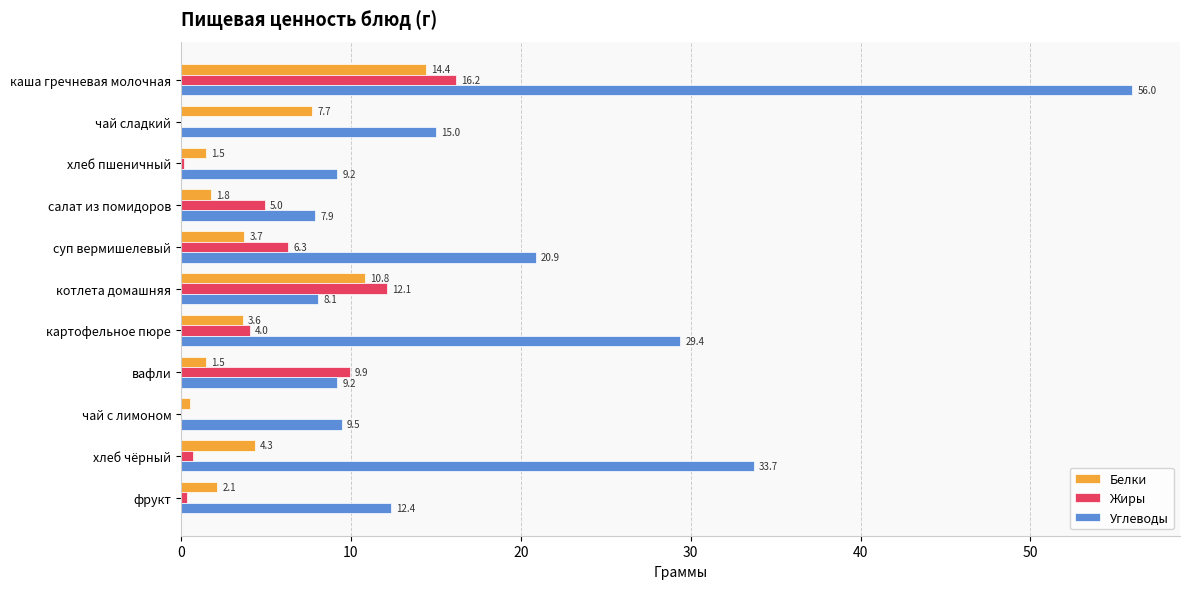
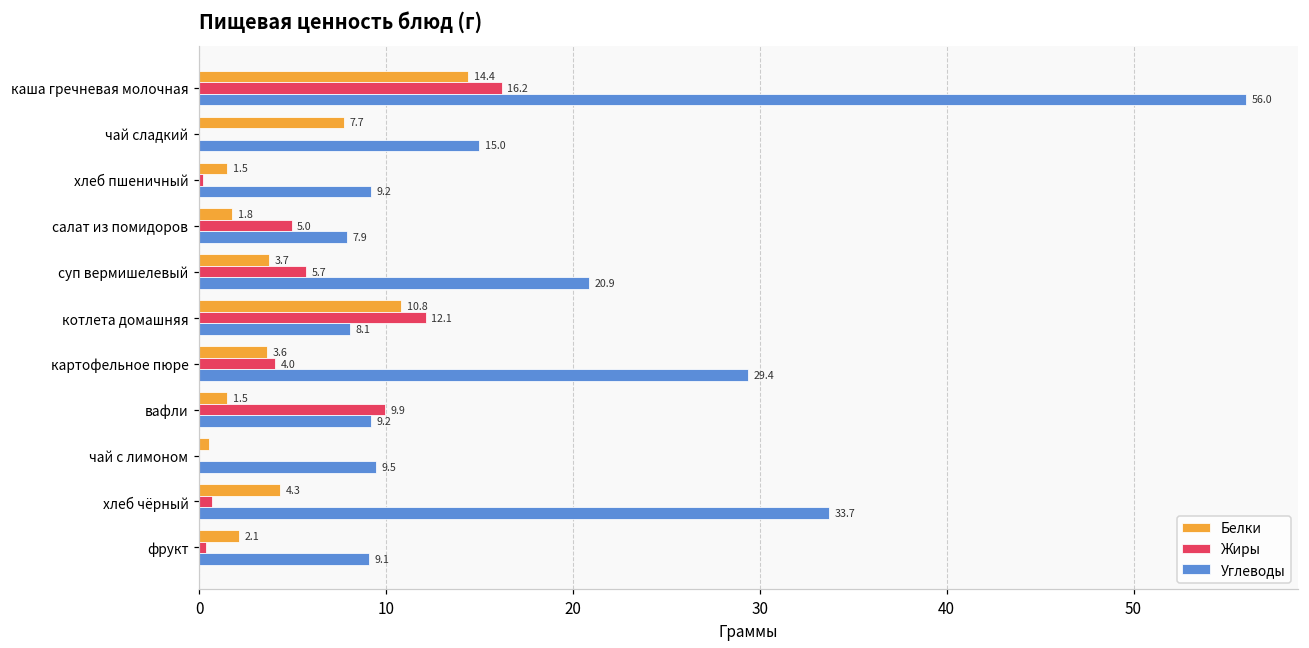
Жиры, суп вермишелевый: 6.3 -> 5.7
Углеводы, фрукт: 12.4 -> 9.1
